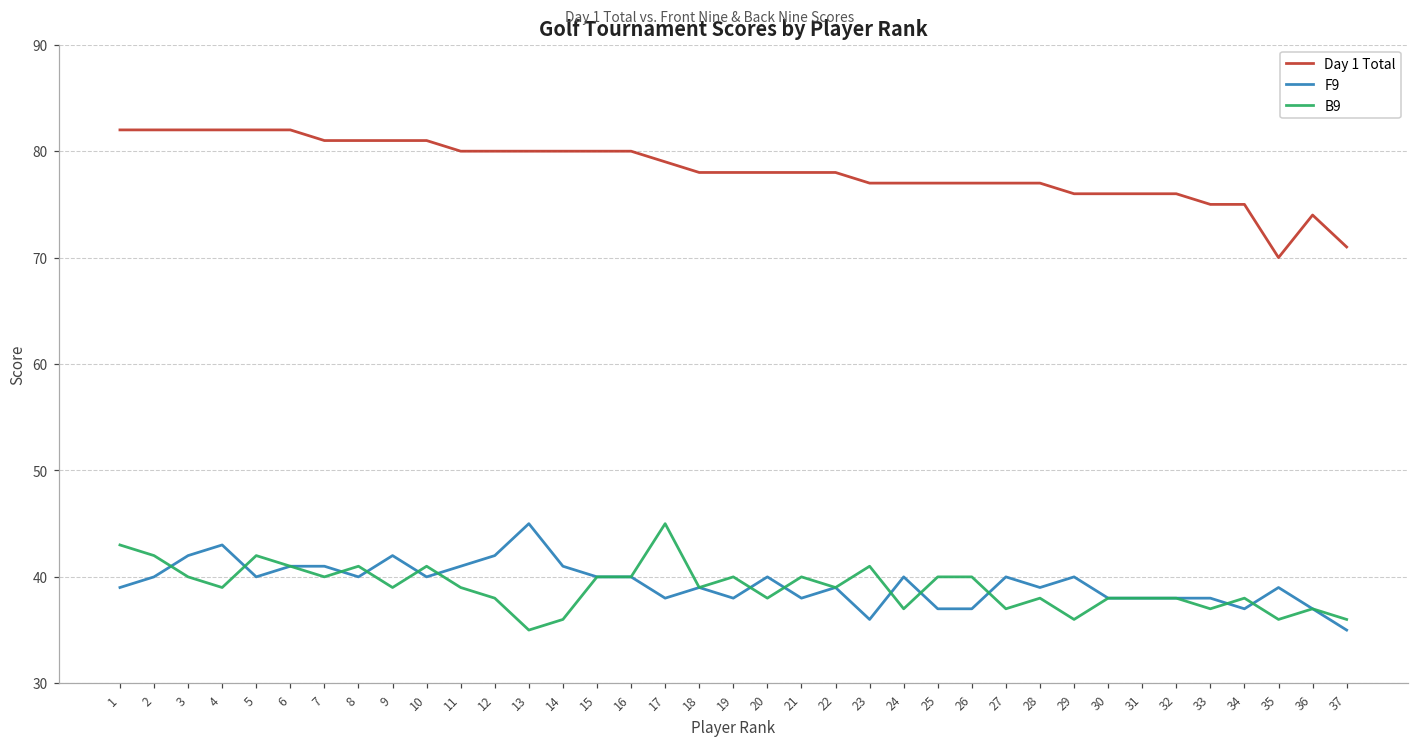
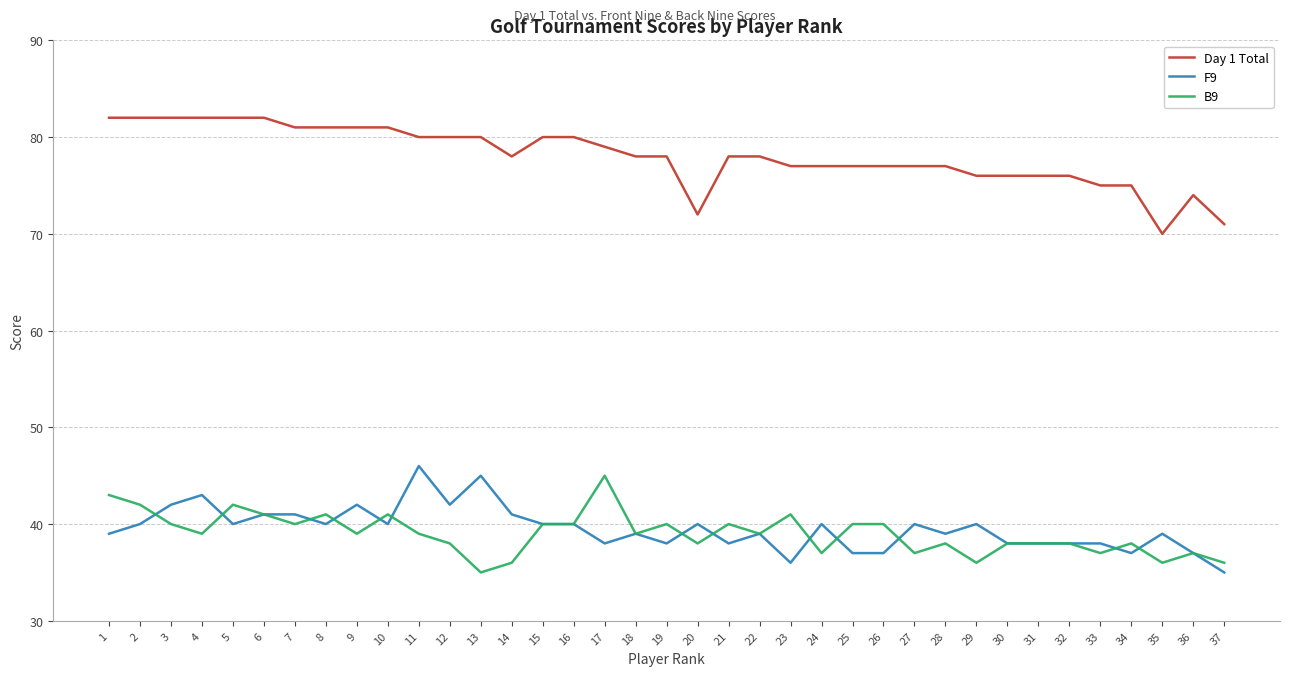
F9, 11: 41 -> 46
Day 1 Total, 14: 80 -> 78
Day 1 Total, 20: 78 -> 72
